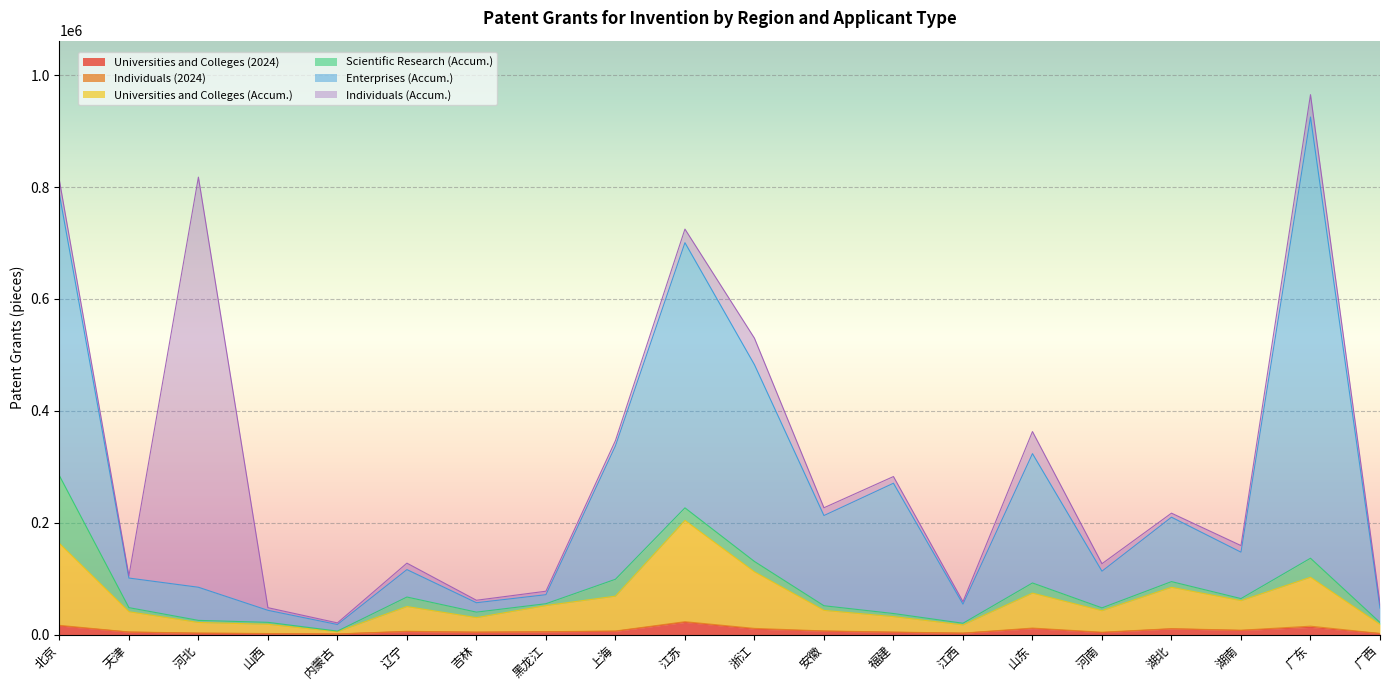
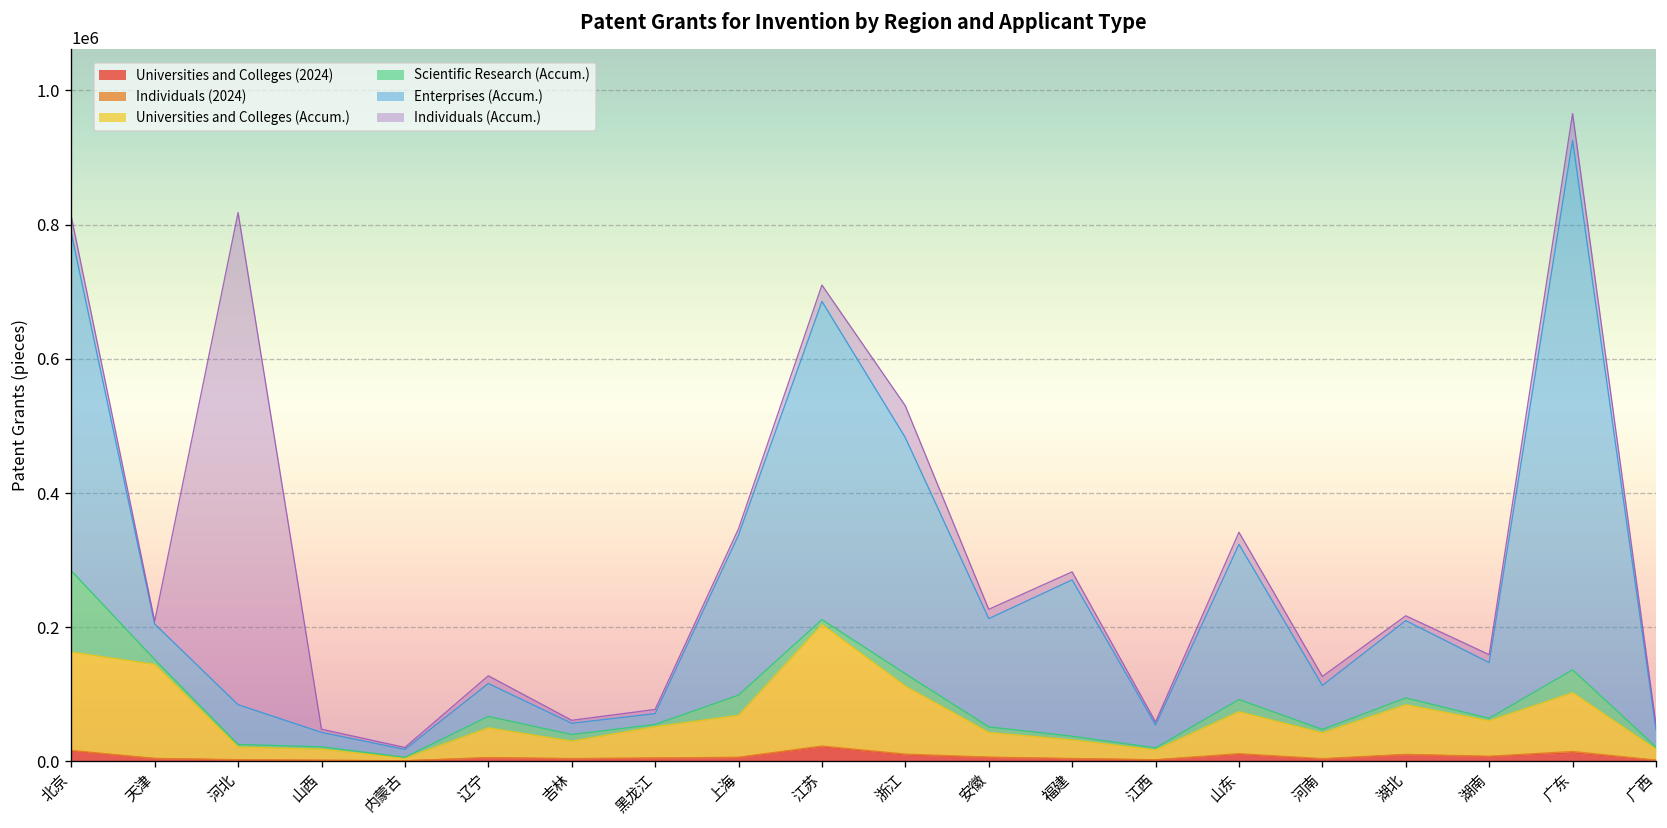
Universities and Colleges (Accum.), 天津: 40000 -> 140000
Scientific Research (Accum.), 江苏: 20000 -> 10000
Individuals (Accum.), 山东: 40000 -> 20000
